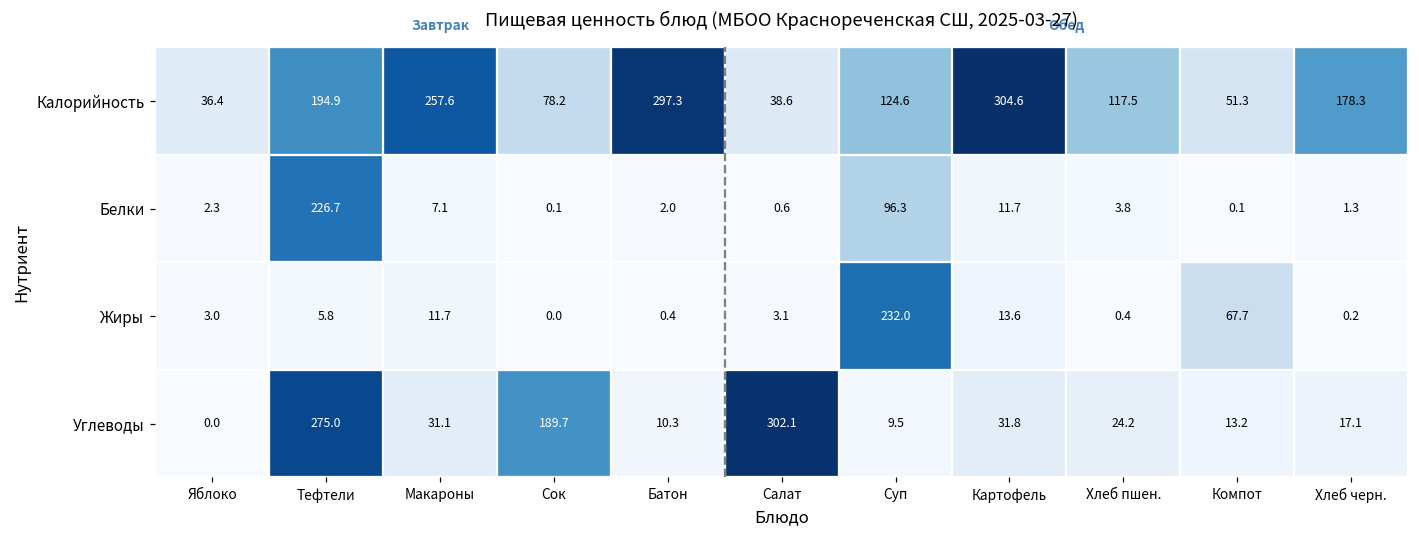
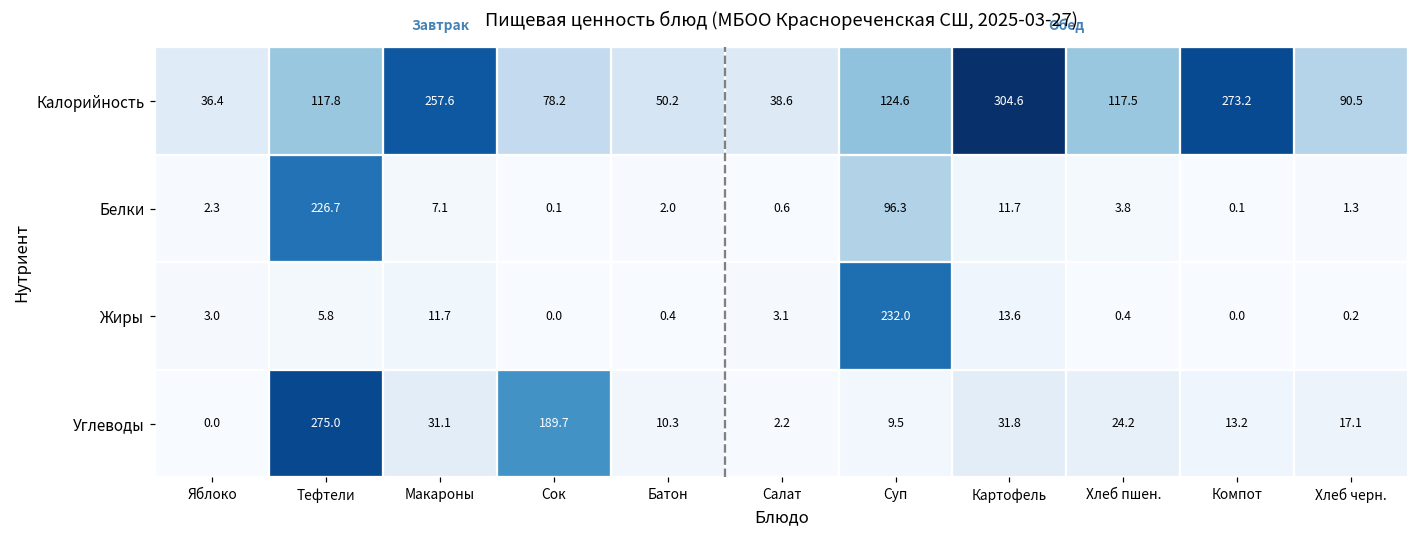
Калорийность, Тефтели: 194.9 -> 117.8
Калорийность, Батон: 297.3 -> 50.2
Калорийность, Компот: 51.3 -> 273.2
Калорийность, Хлеб черн.: 178.3 -> 90.5
Жиры, Компот: 67.7 -> 0.0
Углеводы, Салат: 302.1 -> 2.2
